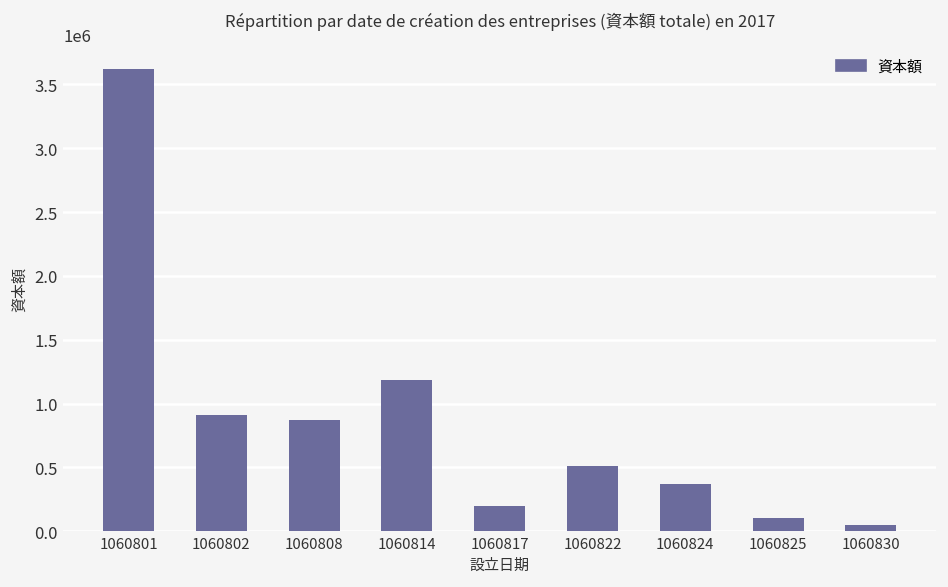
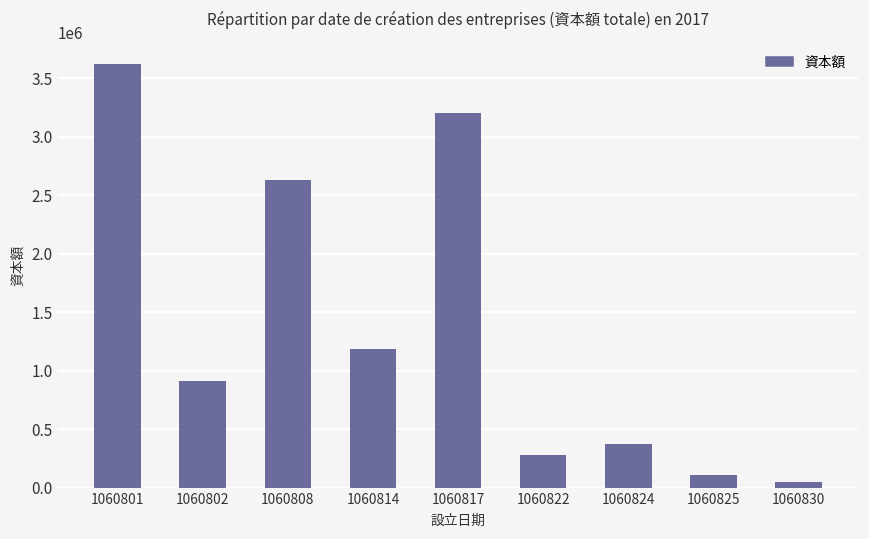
1060808: 870000 -> 2640000
1060817: 200000 -> 3210000
1060822: 510000 -> 280000
